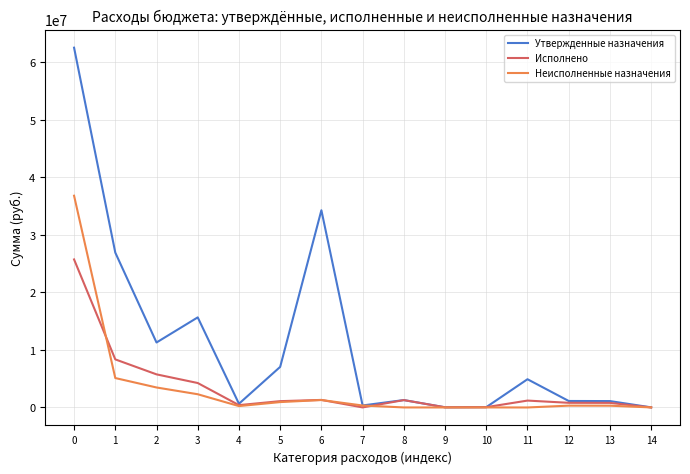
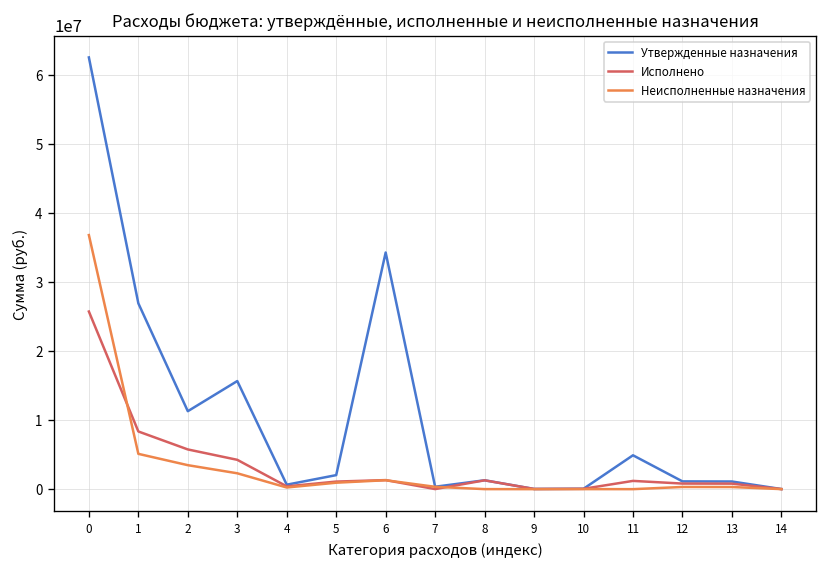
Утвержденные назначения, 5: 7000000 -> 2000000
